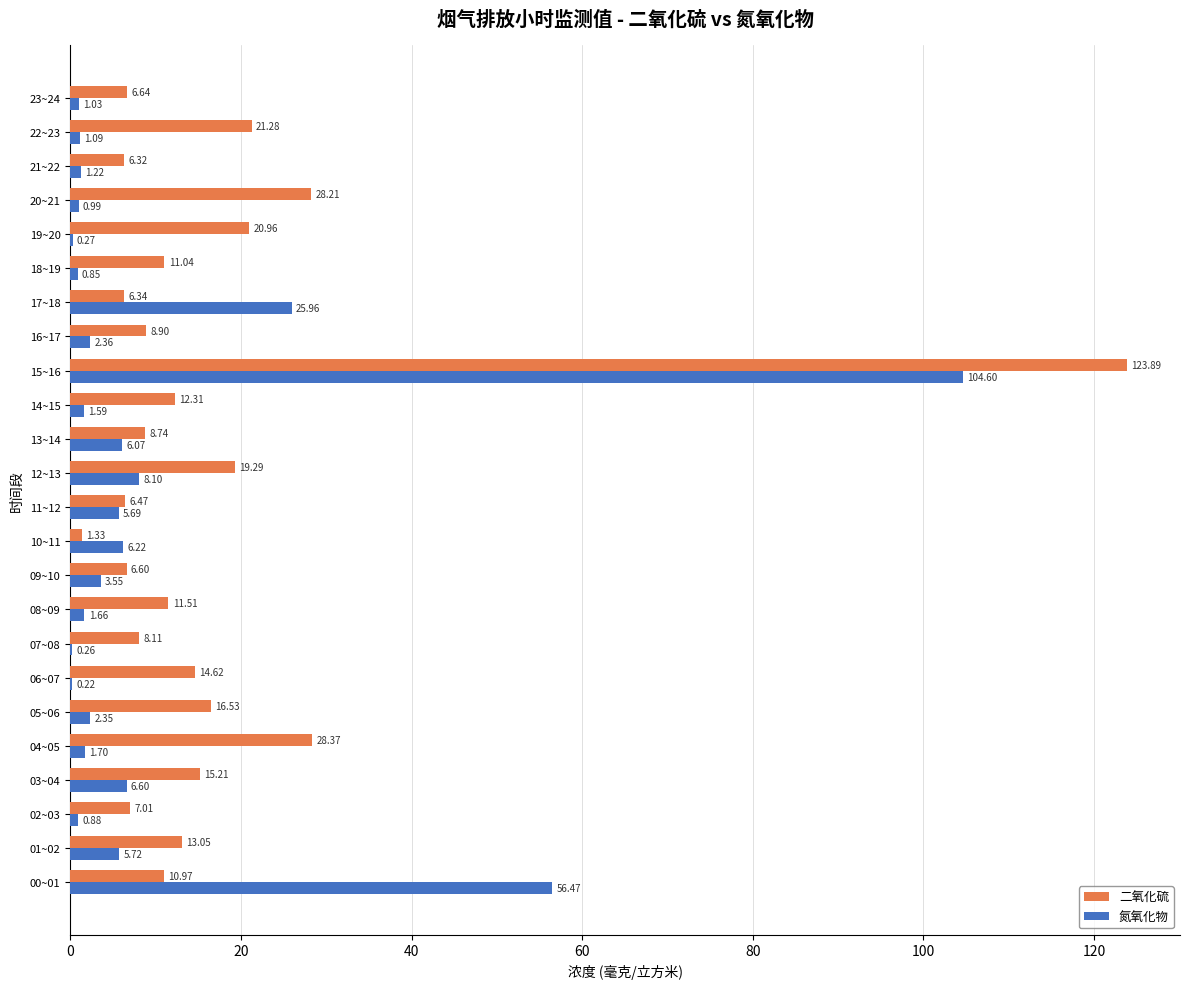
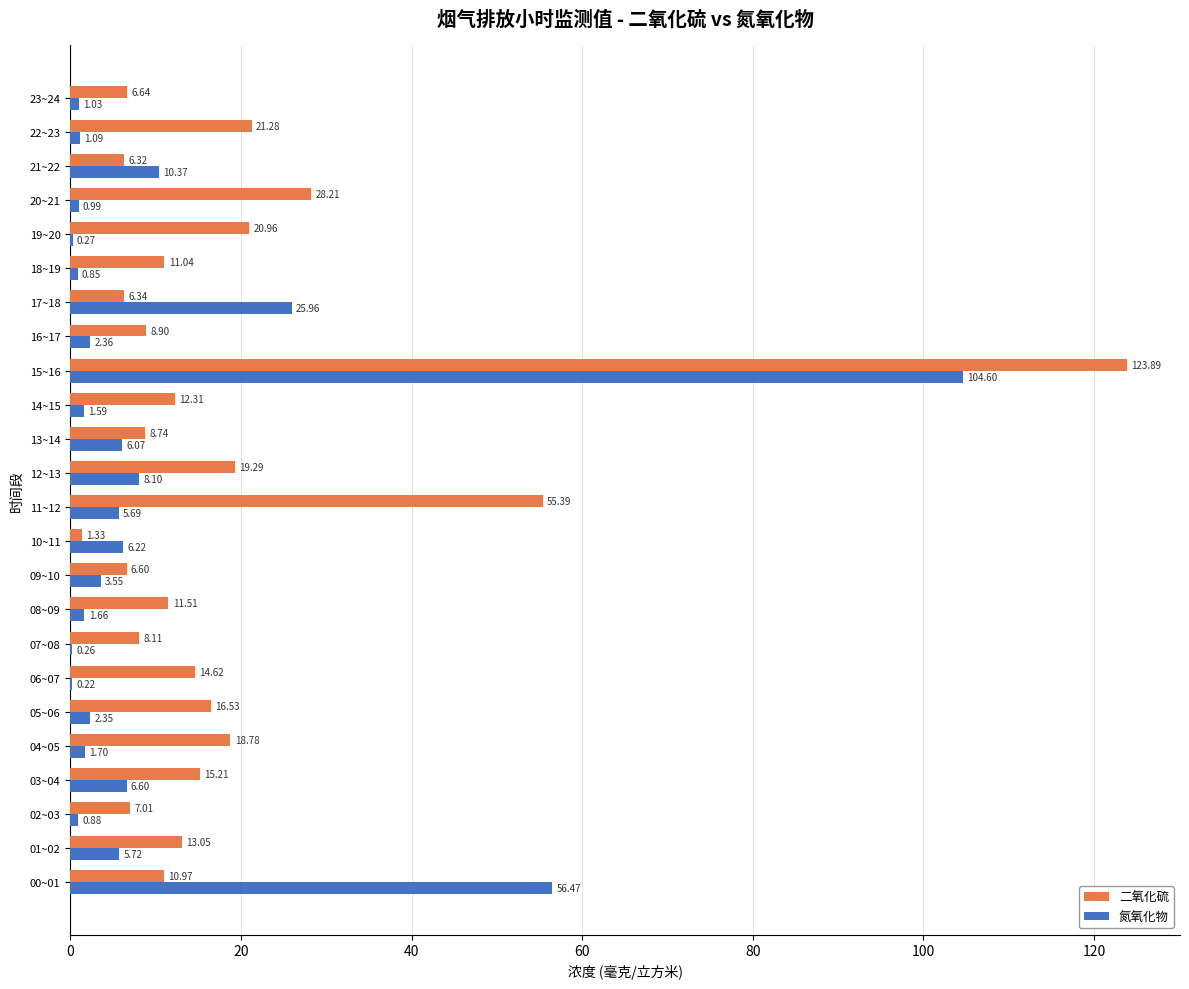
氮氧化物, 21~22: 1.22 -> 10.37
二氧化硫, 11~12: 6.47 -> 55.39
二氧化硫, 04~05: 28.37 -> 18.78
